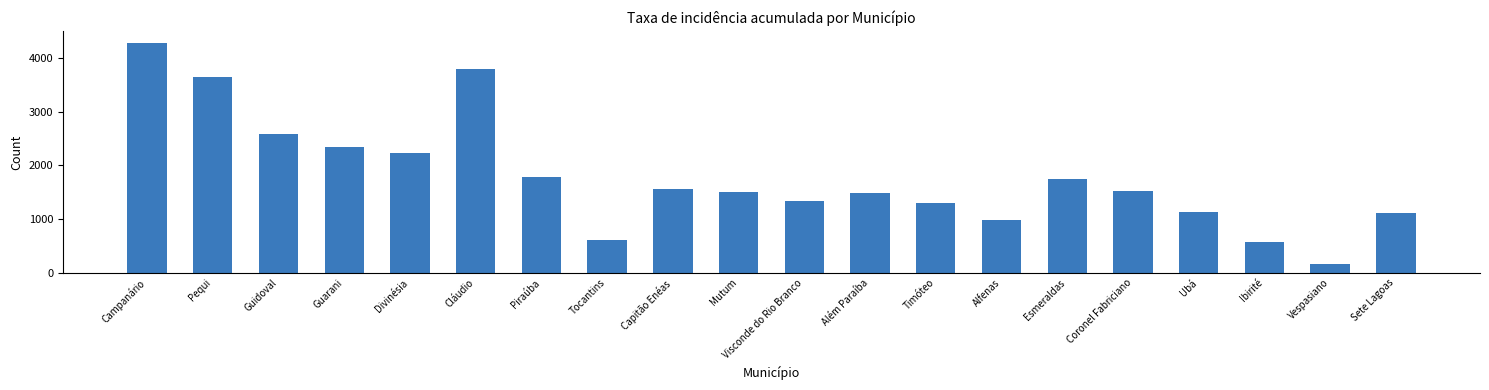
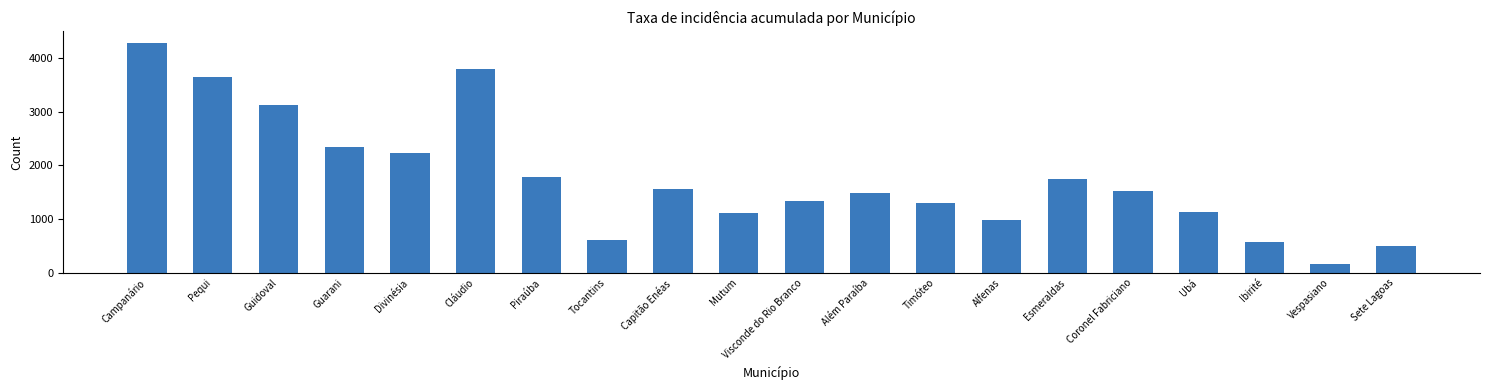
Guidoval: 2600 -> 3100
Mutum: 1500 -> 1100
Sete Lagoas: 1100 -> 500
